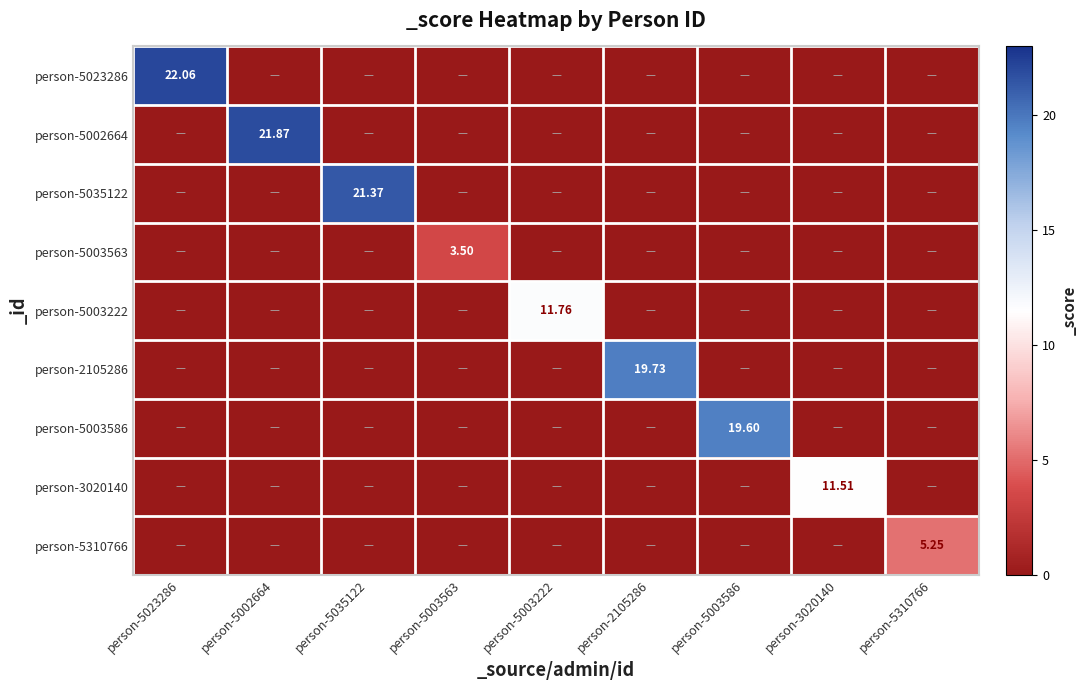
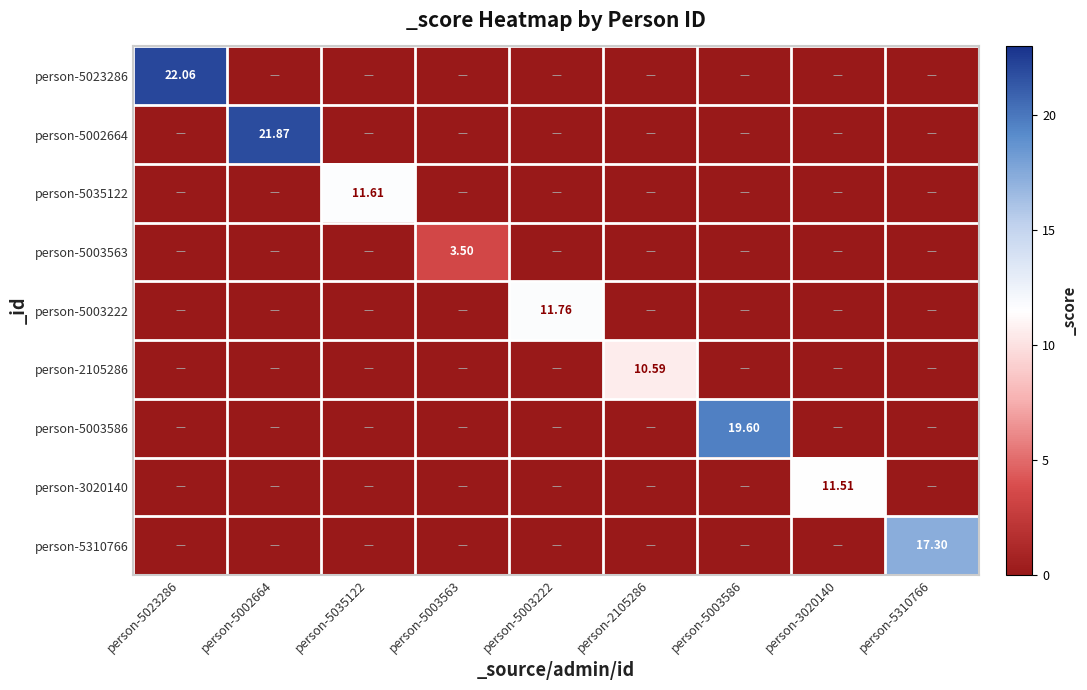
person-5035122, person-5035122: 21.37 -> 11.61
person-2105286, person-2105286: 19.73 -> 10.59
person-5310766, person-5310766: 5.25 -> 17.30
